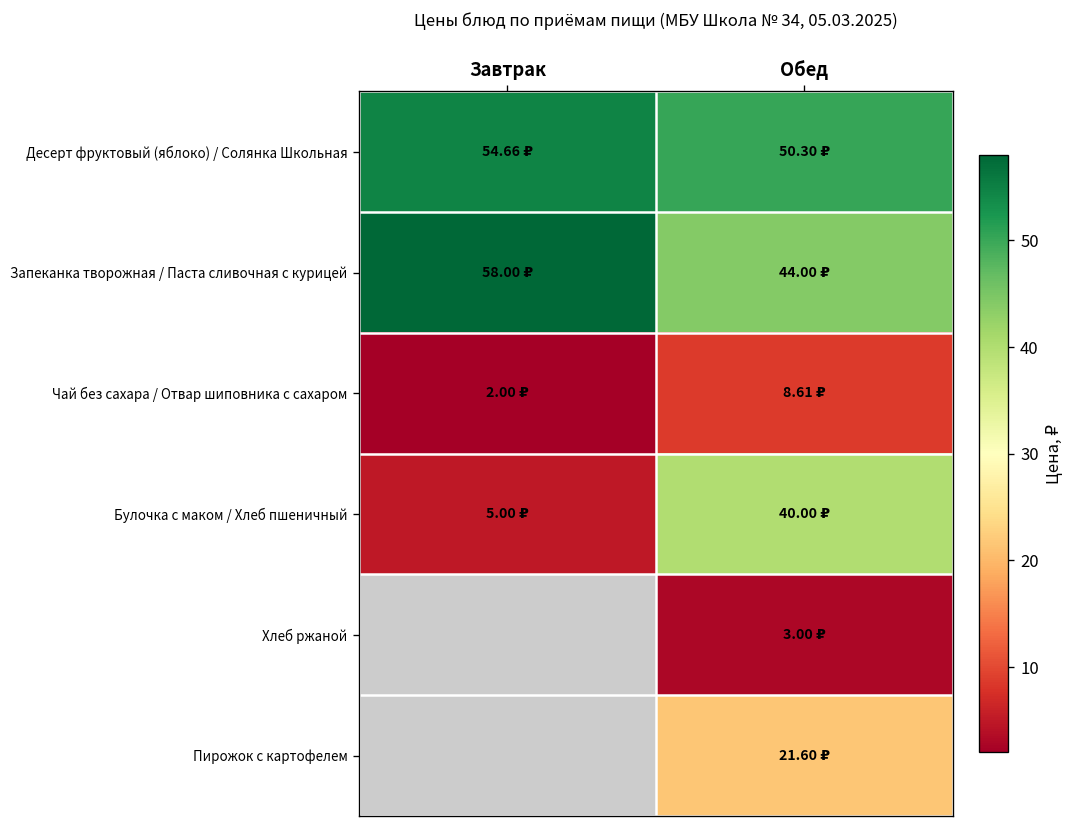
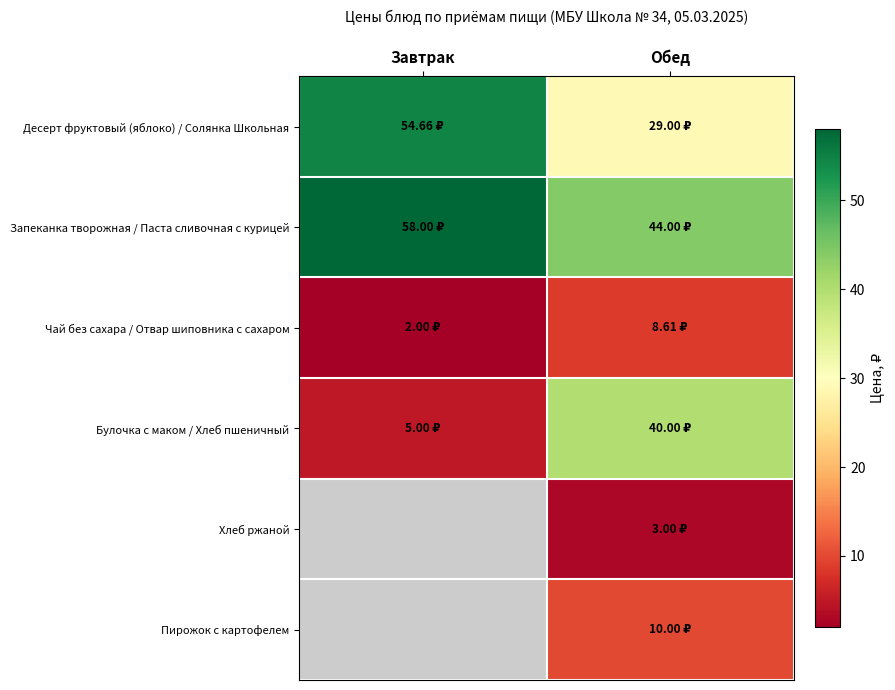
Десерт фруктовый (яблоко) / Солянка Школьная, Обед: 50.30 -> 29.00
Пирожок с картофелем, Обед: 21.60 -> 10.00
